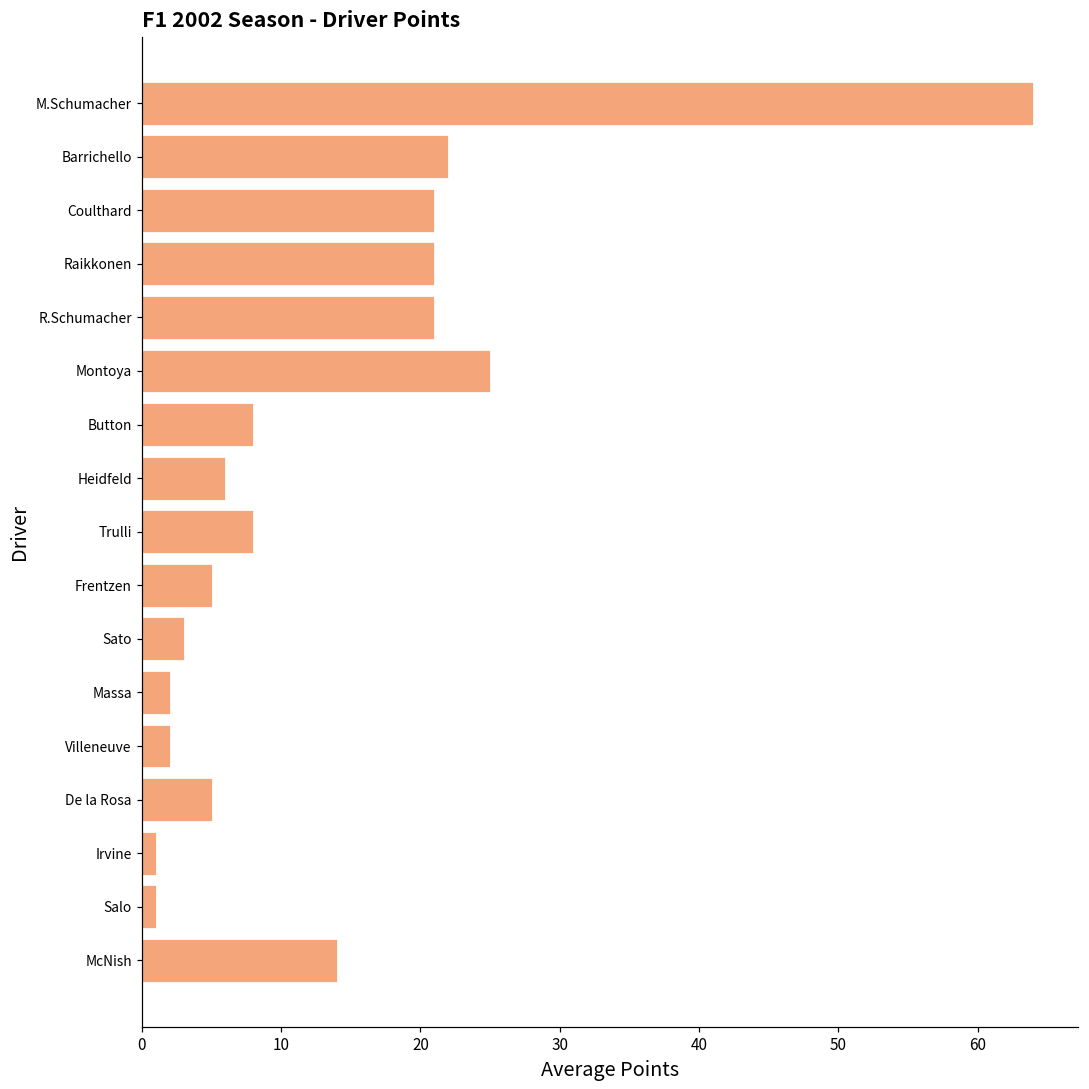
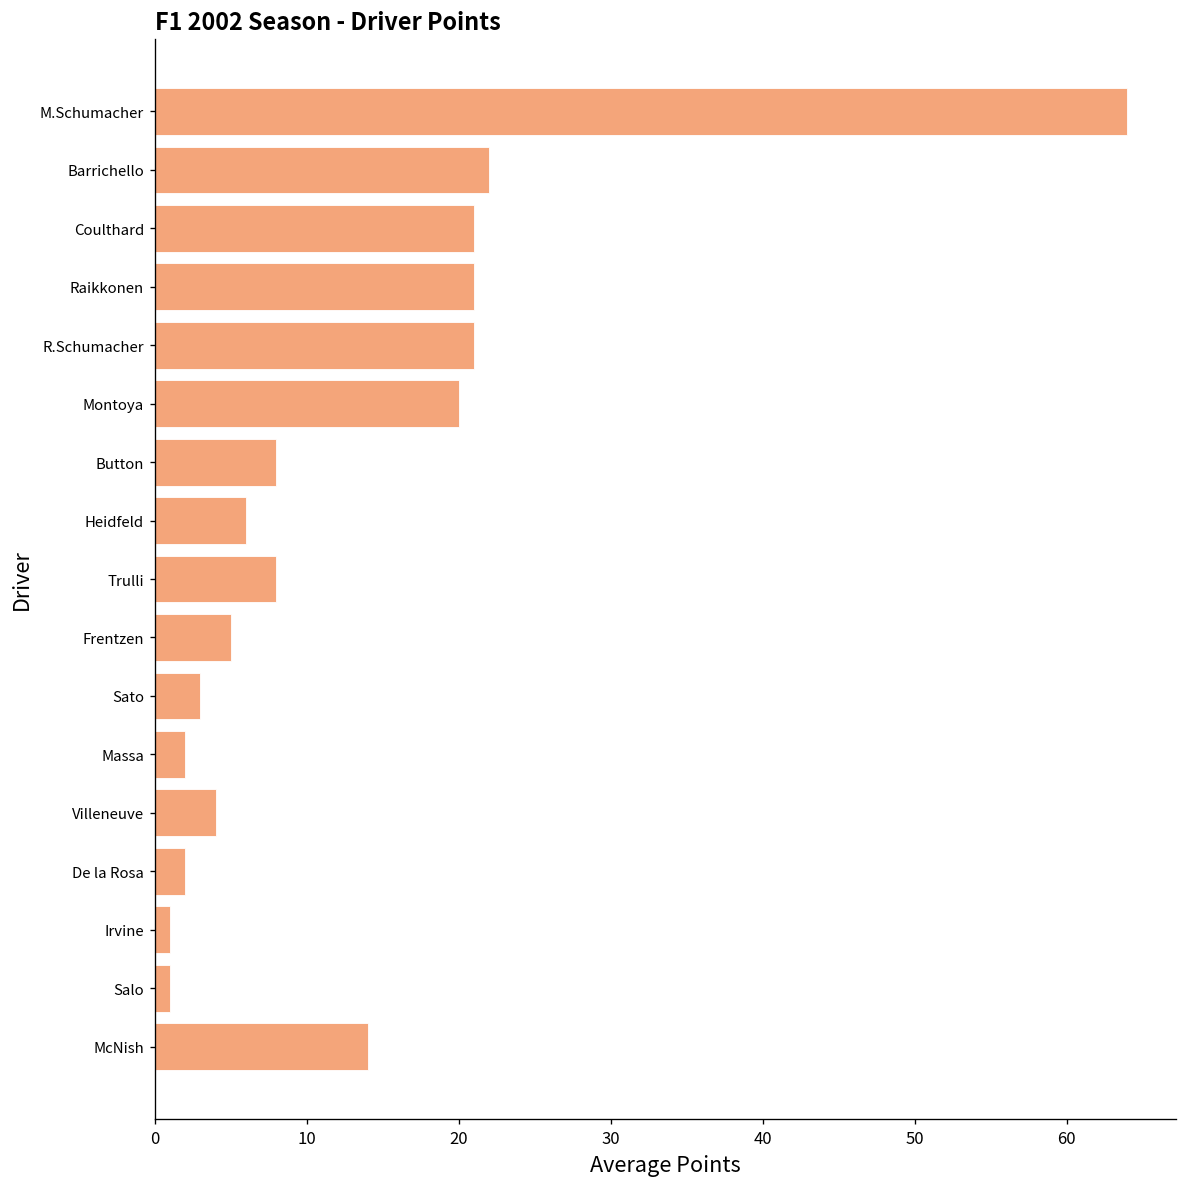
Montoya: 25 -> 20
Villeneuve: 2 -> 4
De la Rosa: 5 -> 2
